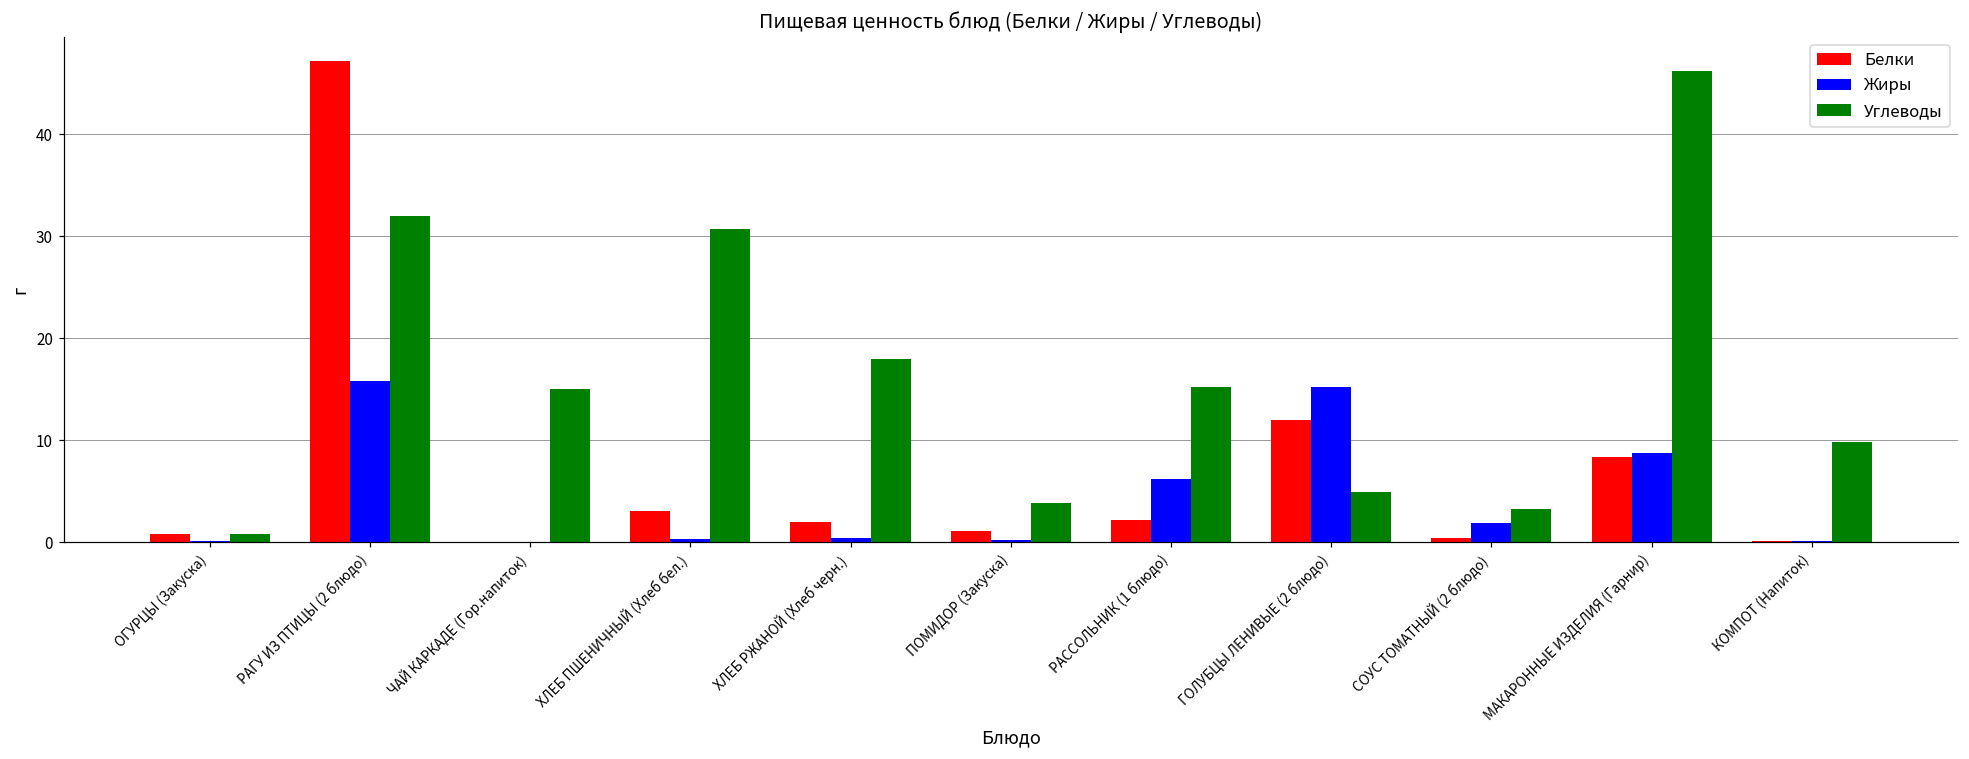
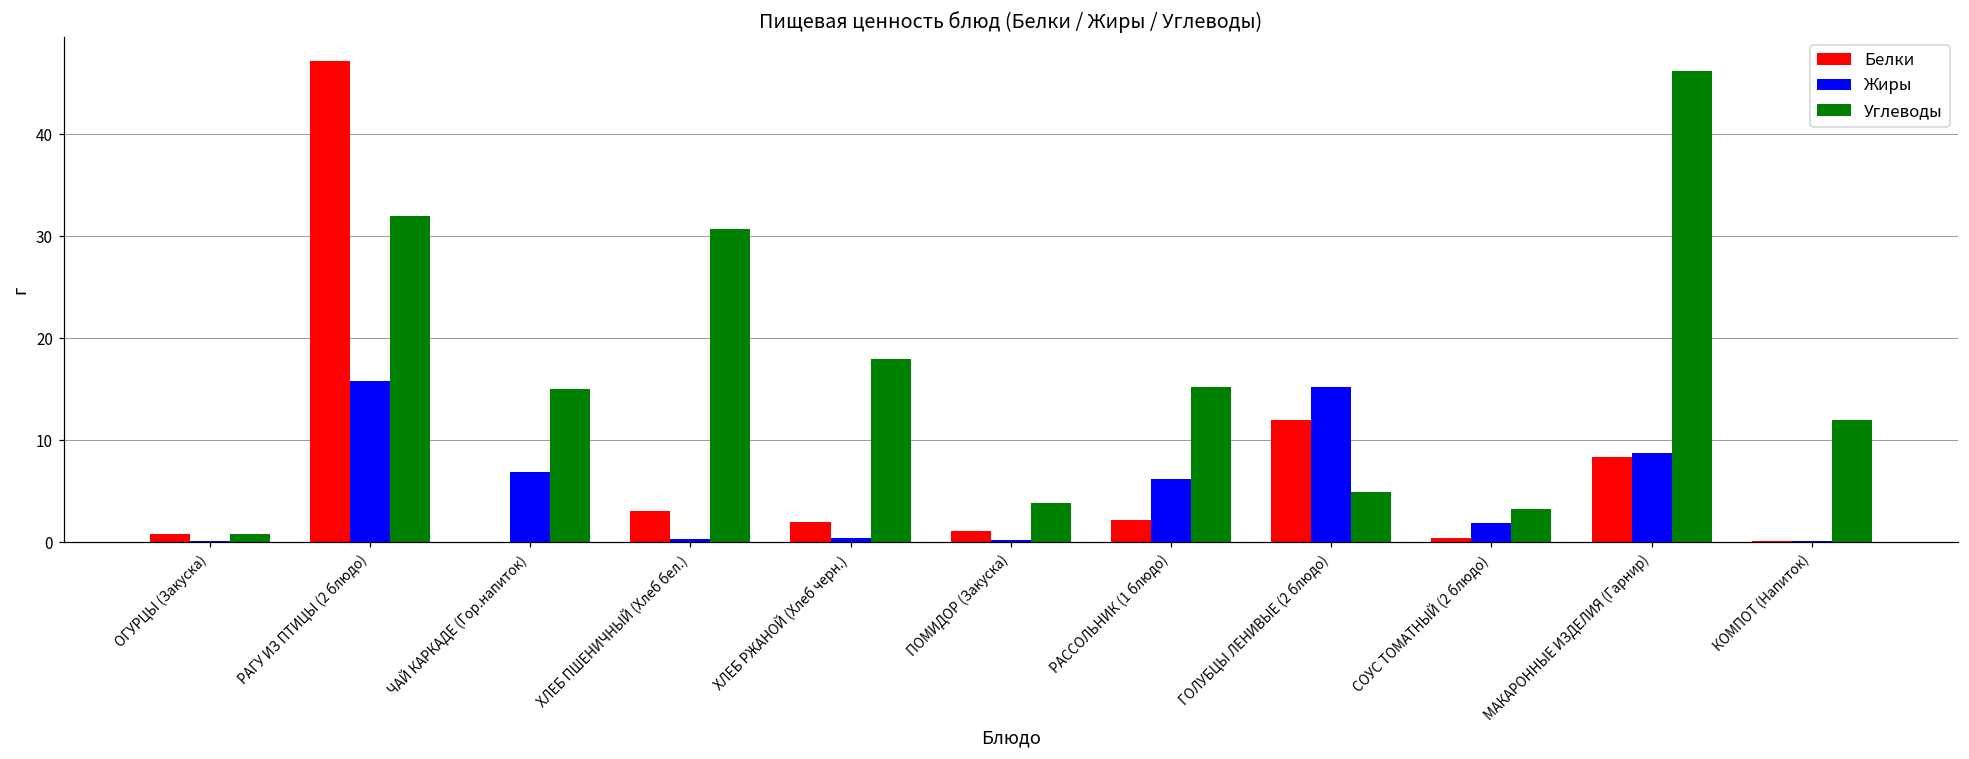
Жиры, ЧАЙ КАРКАДЕ (Гор.напиток): 0 -> 7
Углеводы, КОМПОТ (Напиток): 10 -> 12
